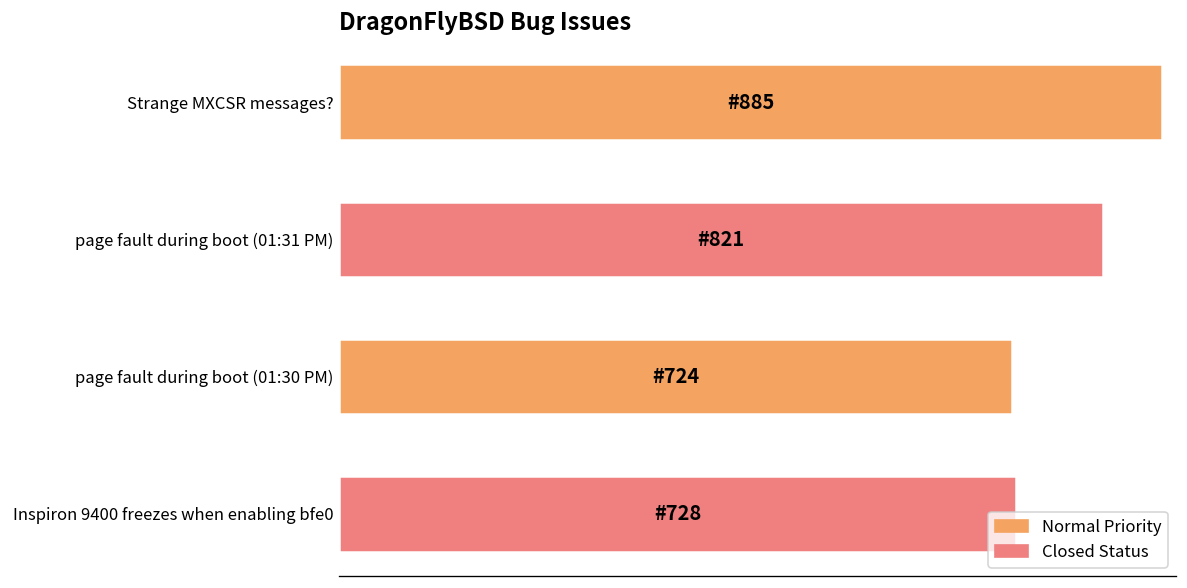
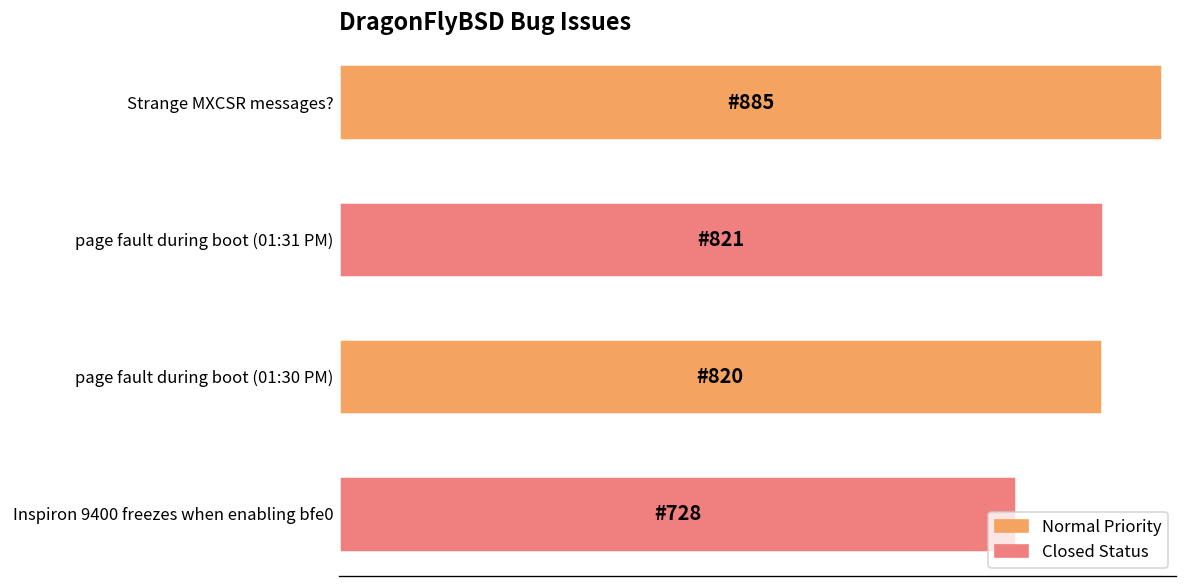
page fault during boot (01:30 PM): 724 -> 820
